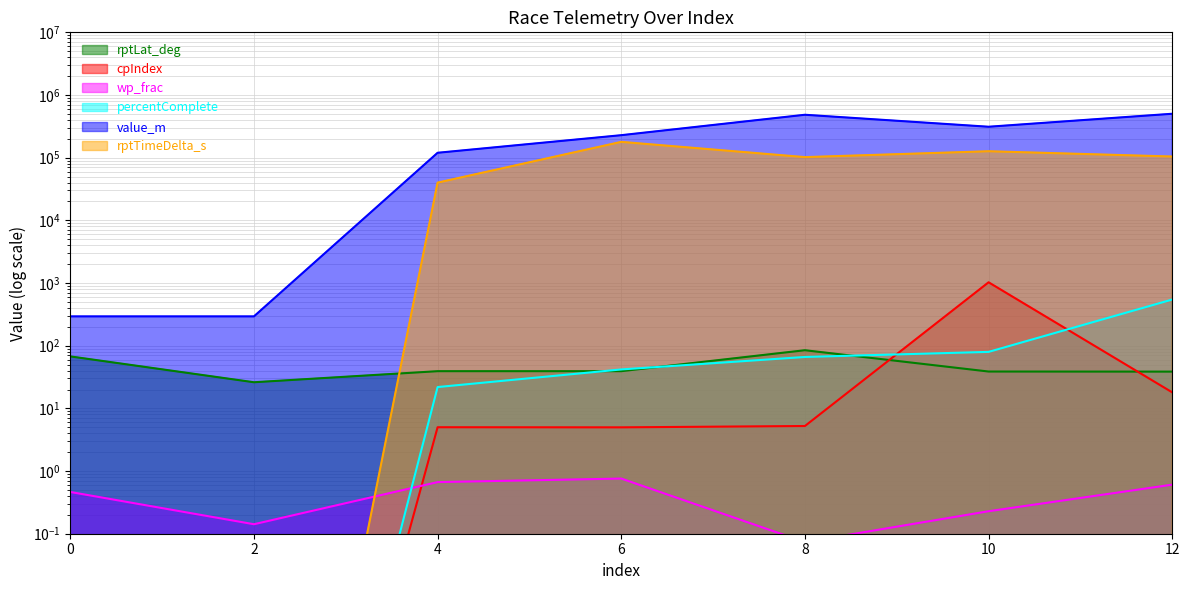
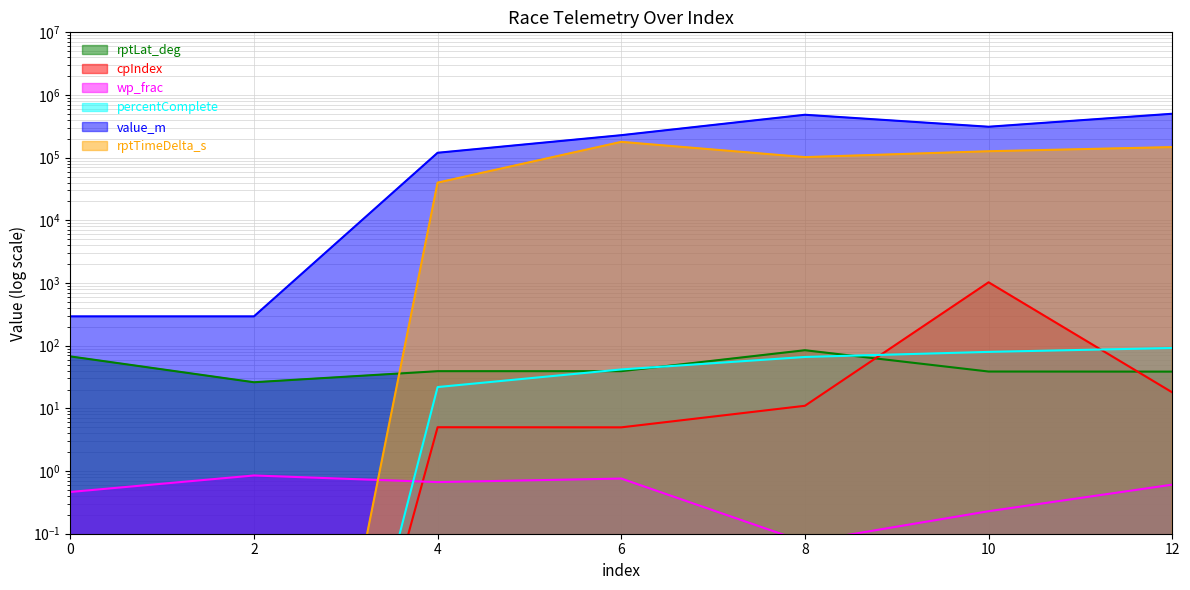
wp_frac, 2: 0.14 -> 0.8
cpIndex, 8: 5 -> 11
percentComplete, 12: 500 -> 90
rptTimeDelta_s, 12: 100000 -> 150000
